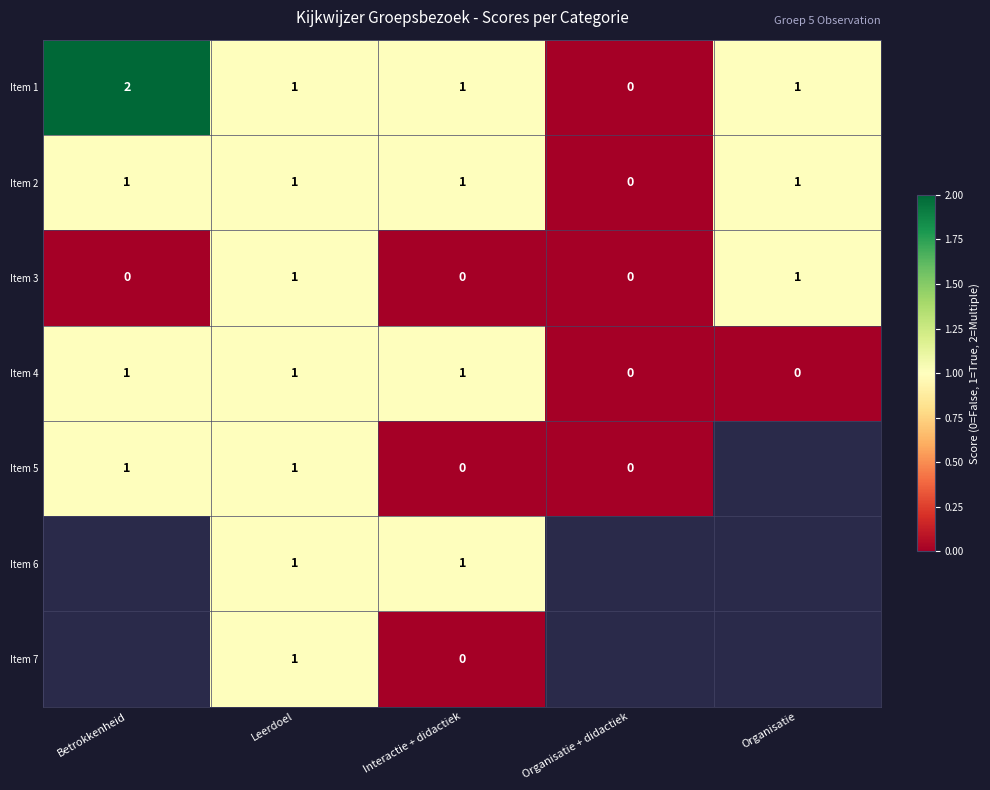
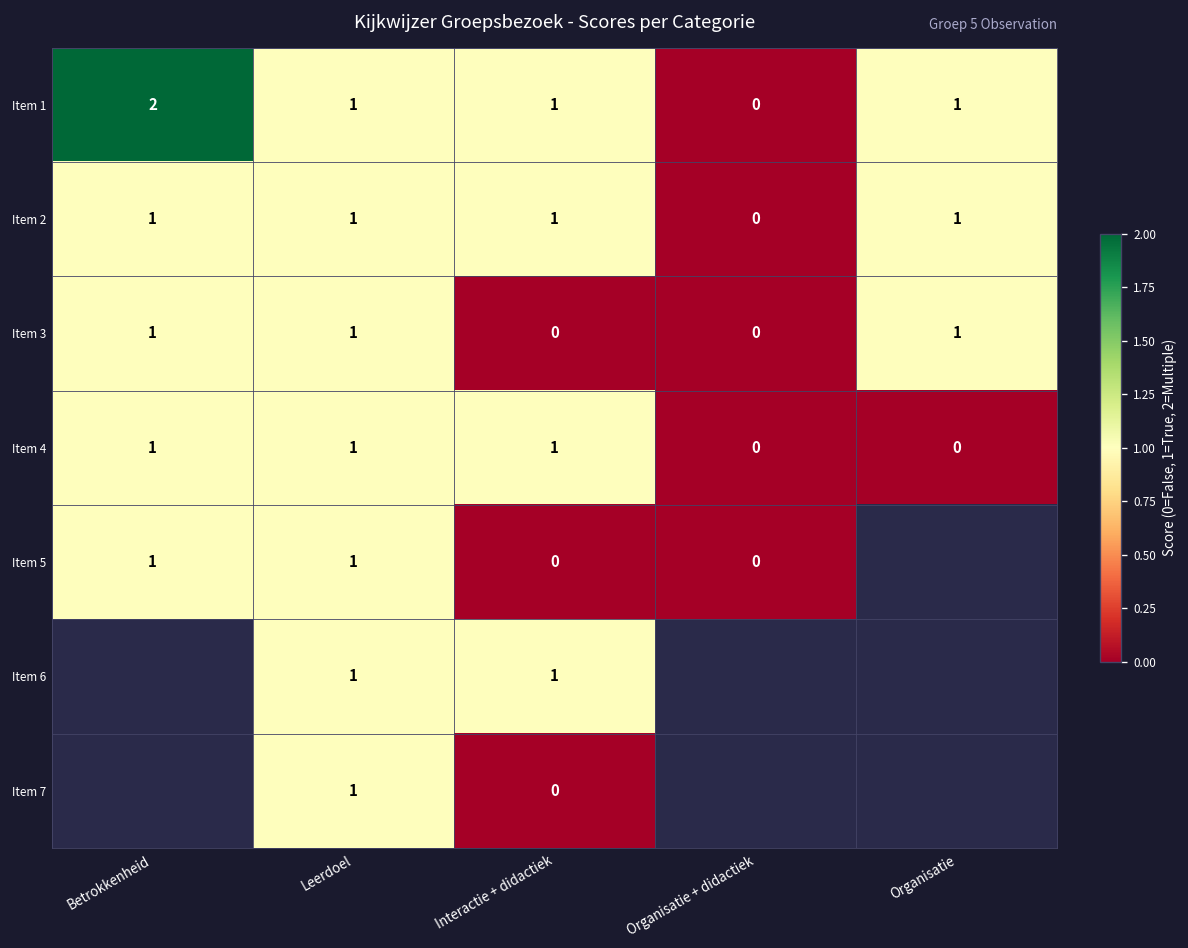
Item 3, Betrokkenheid: 0 -> 1
